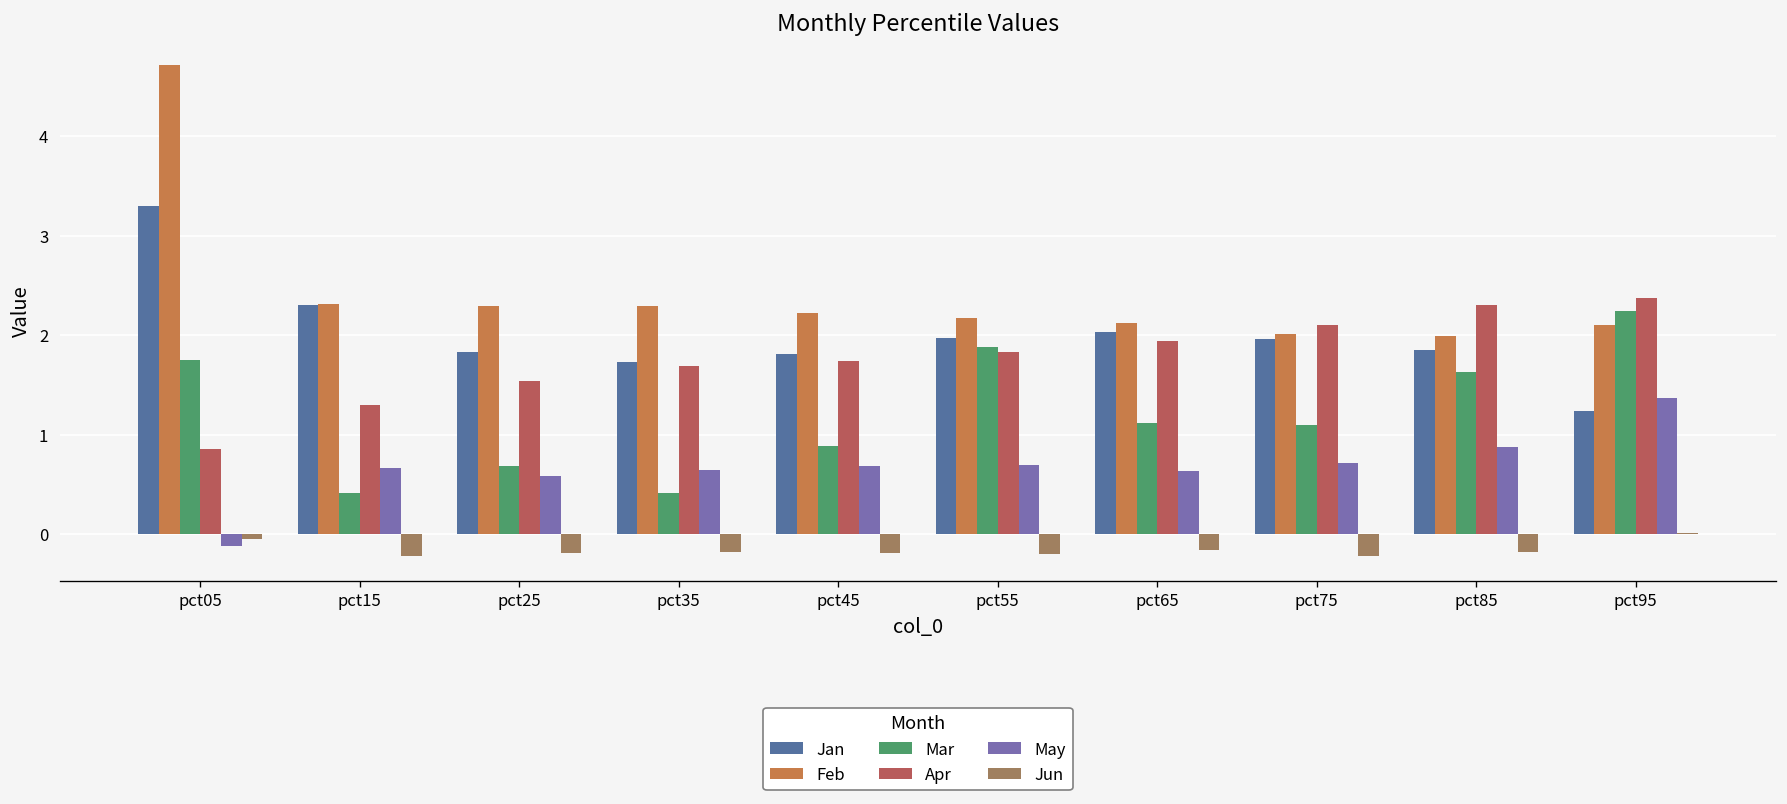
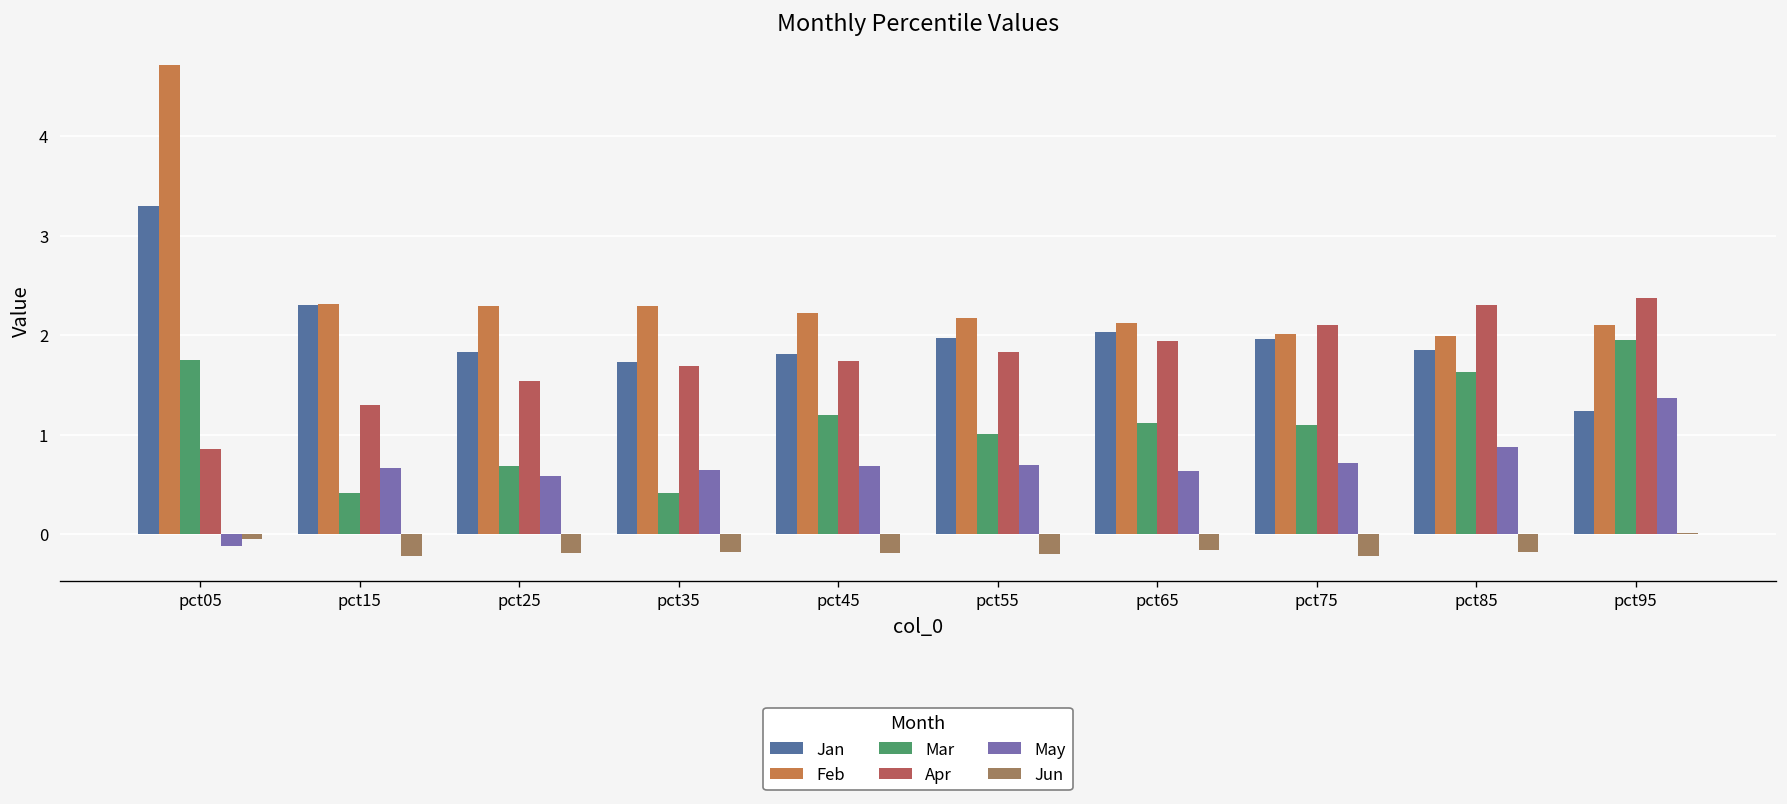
Mar, pct45: 0.9 -> 1.2
Mar, pct55: 1.9 -> 1.0
Mar, pct95: 2.2 -> 2.0
